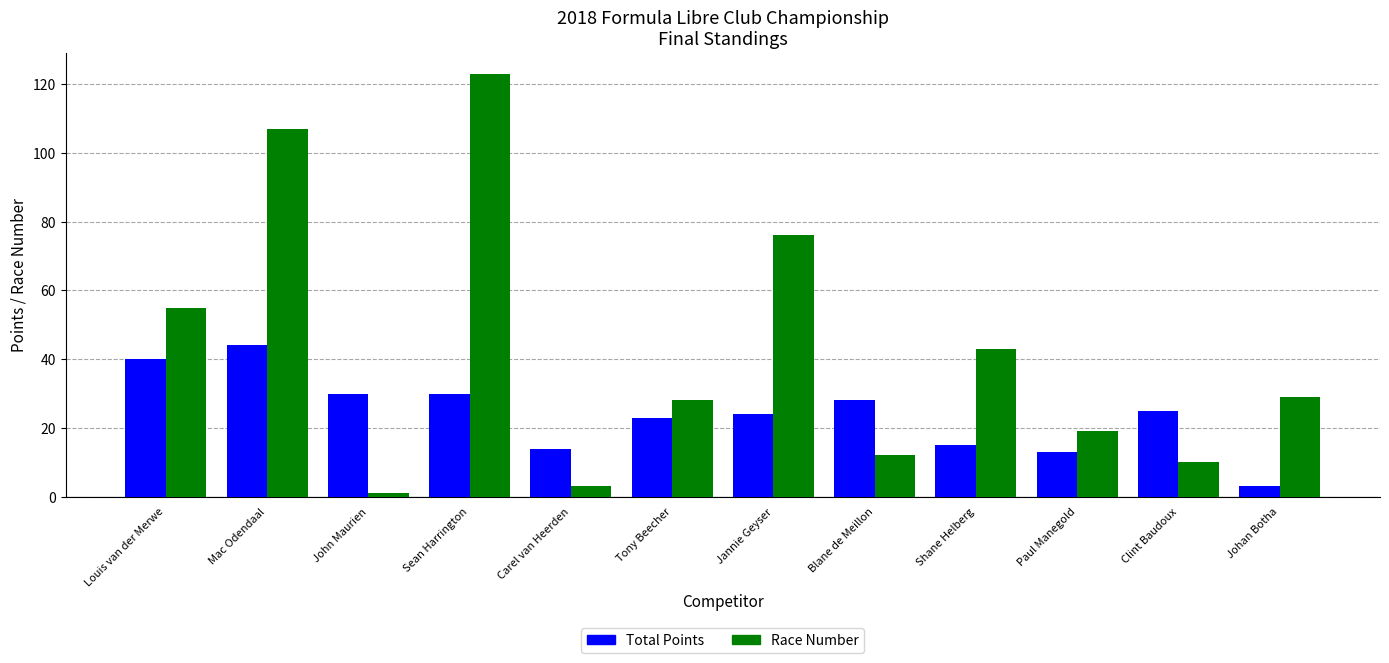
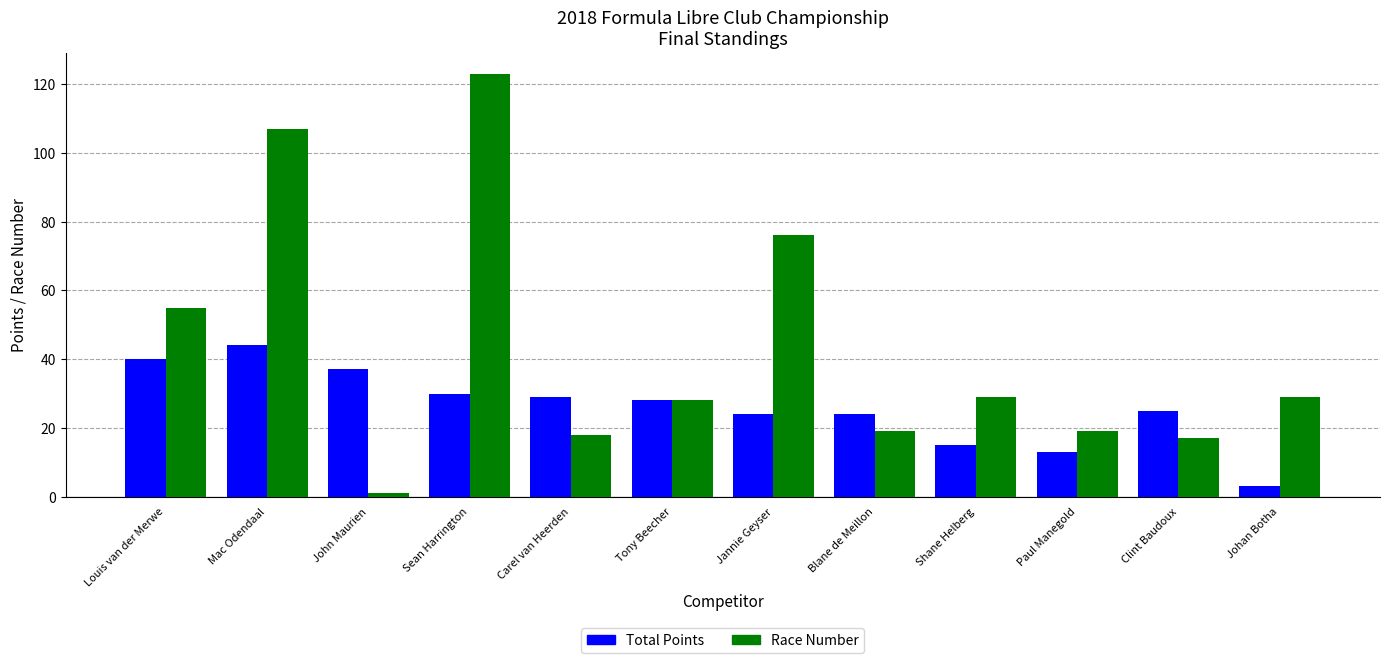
Total Points, John Maurien: 30 -> 37
Total Points, Carel van Heerden: 14 -> 29
Race Number, Carel van Heerden: 3 -> 18
Total Points, Tony Beecher: 23 -> 28
Total Points, Blane de Meillon: 28 -> 24
Race Number, Blane de Meillon: 12 -> 19
Race Number, Shane Helberg: 43 -> 29
Race Number, Clint Baudoux: 10 -> 17
